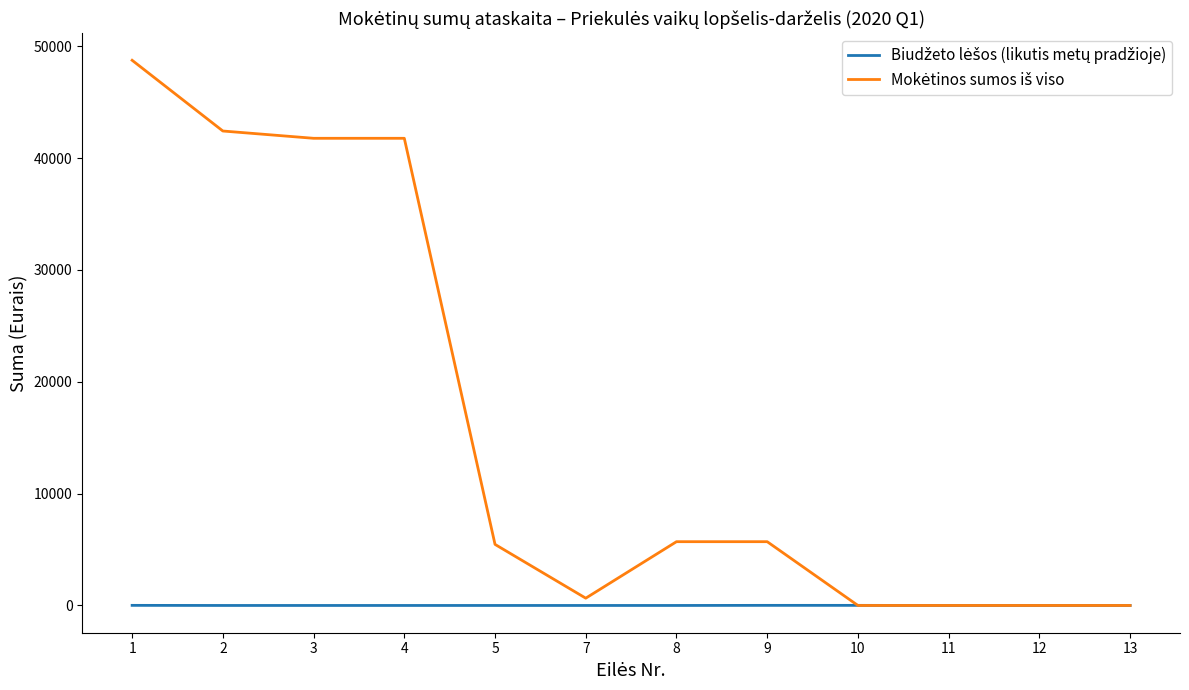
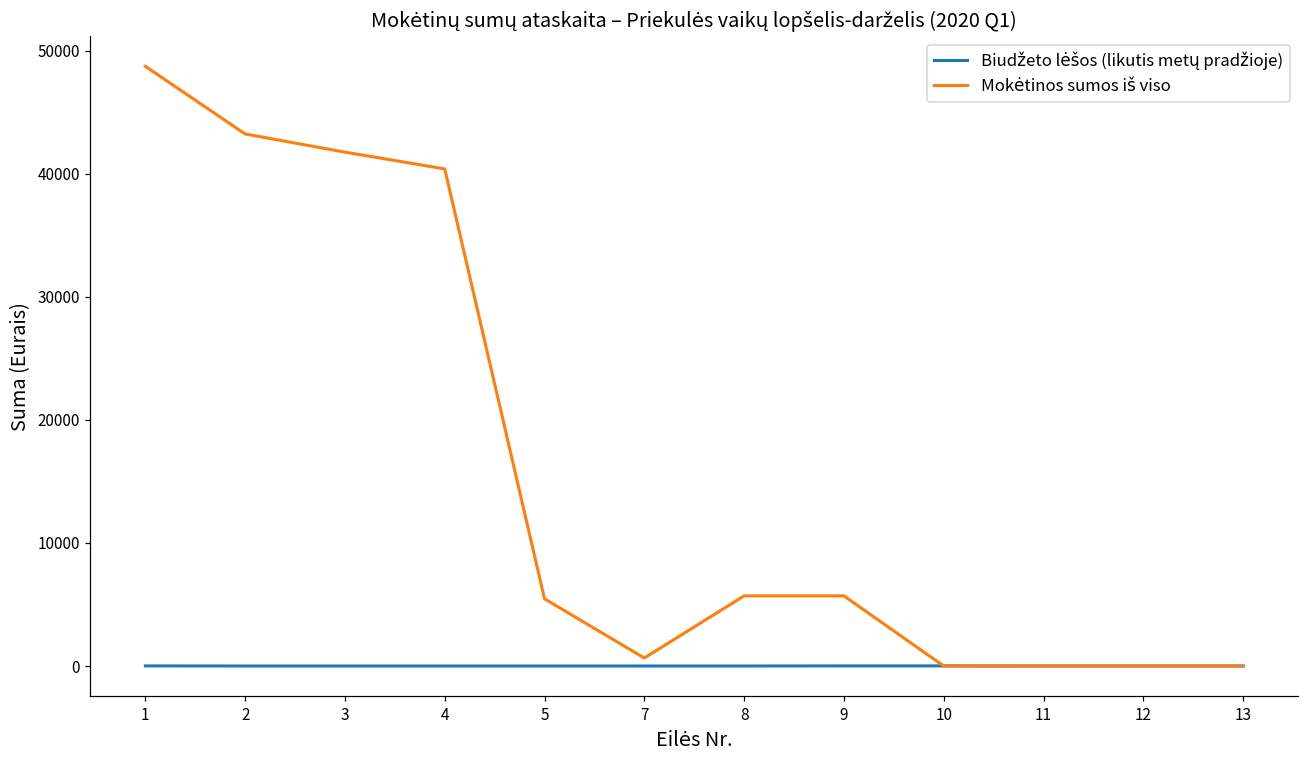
Mokėtinos sumos iš viso, 2: 42400 -> 43200
Mokėtinos sumos iš viso, 4: 41800 -> 40400
